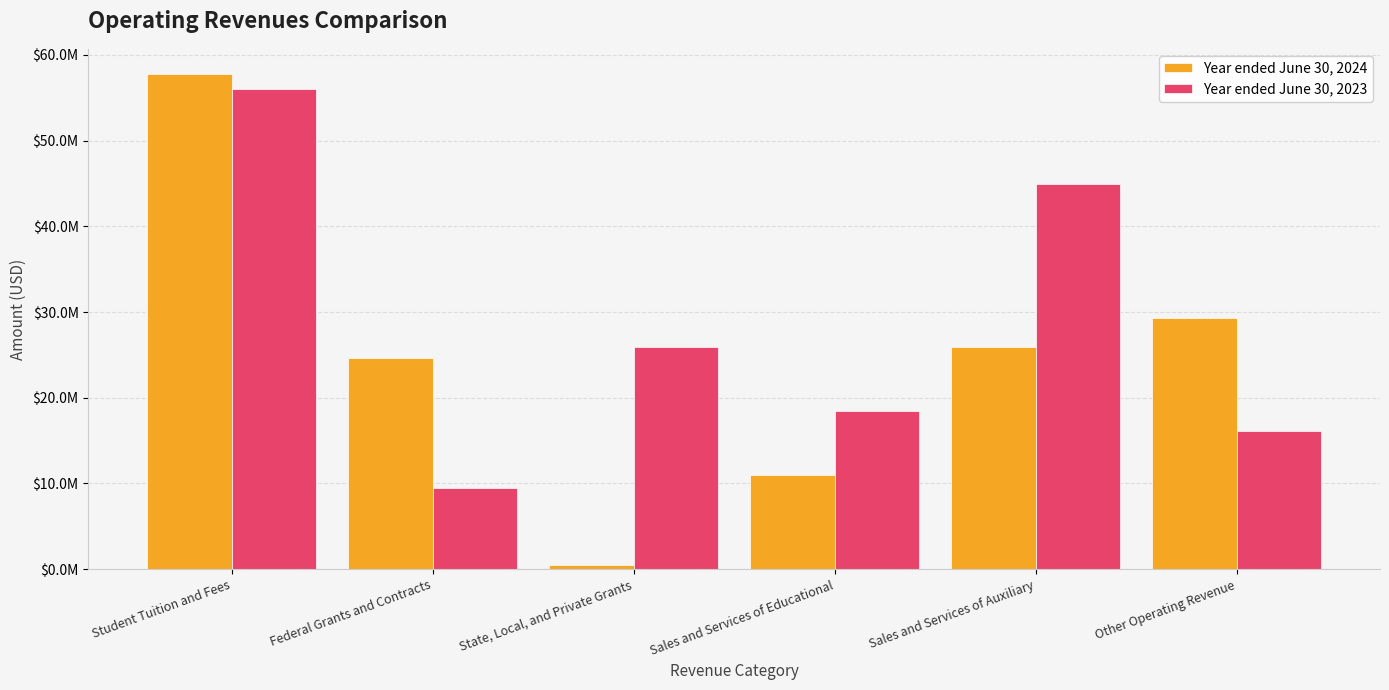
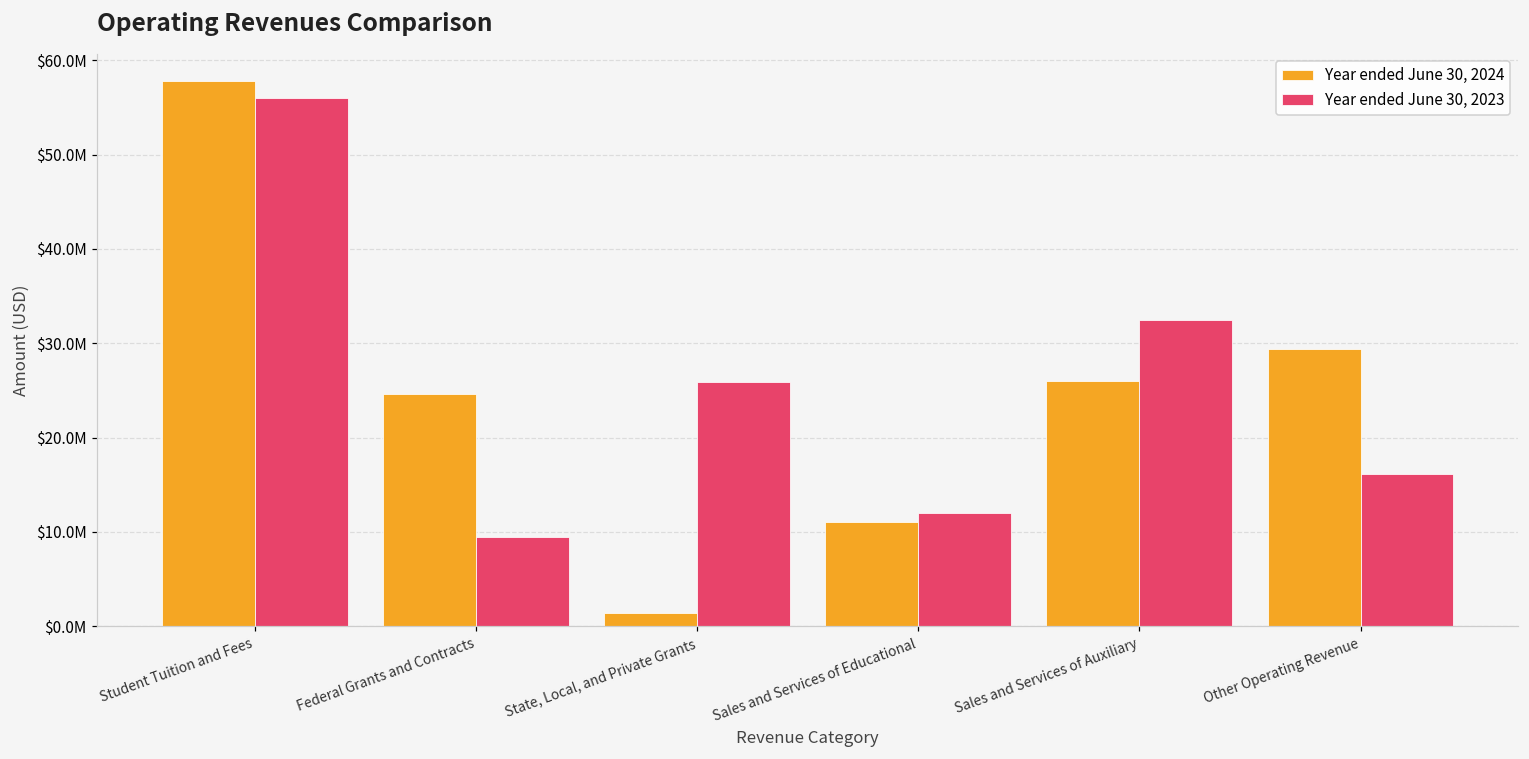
Year ended June 30, 2024, State, Local, and Private Grants: $0 -> $1000000
Year ended June 30, 2023, Sales and Services of Educational: $18000000 -> $12000000
Year ended June 30, 2023, Sales and Services of Auxiliary: $45000000 -> $32000000
